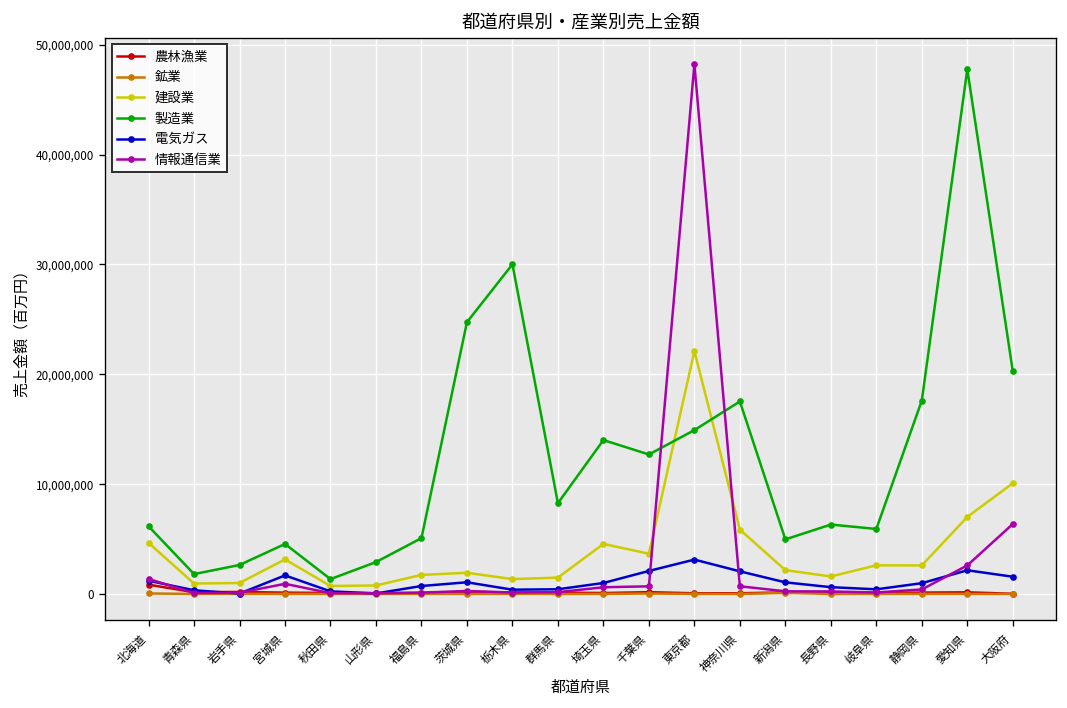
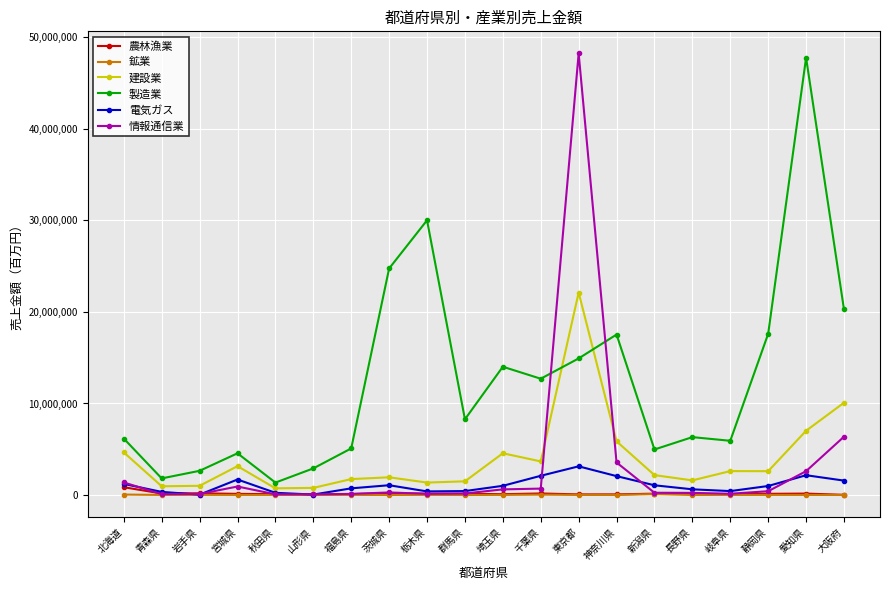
情報通信業, 神奈川県: 1,000,000 -> 4,000,000
